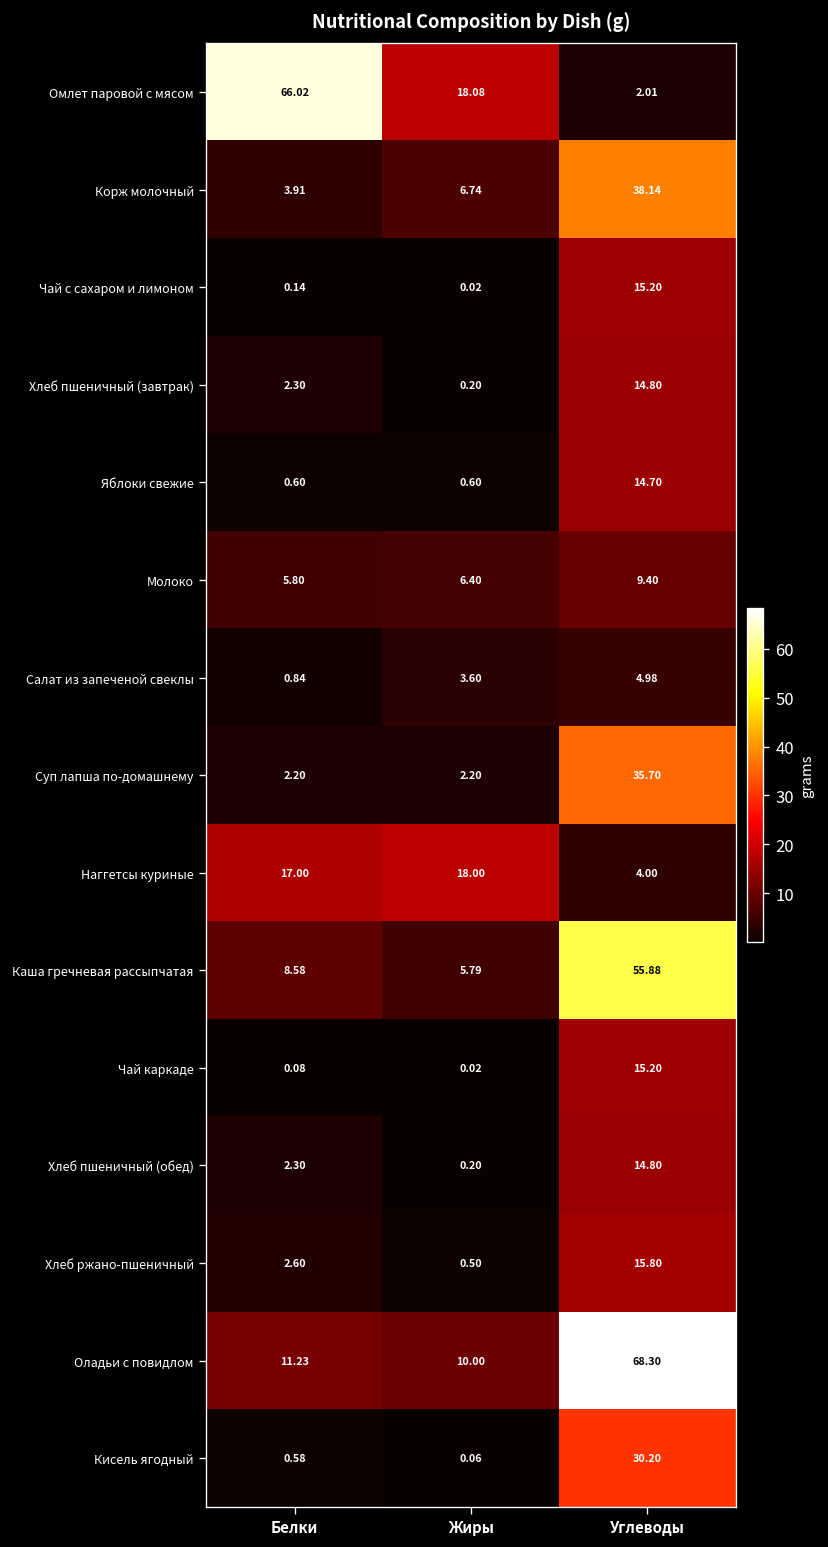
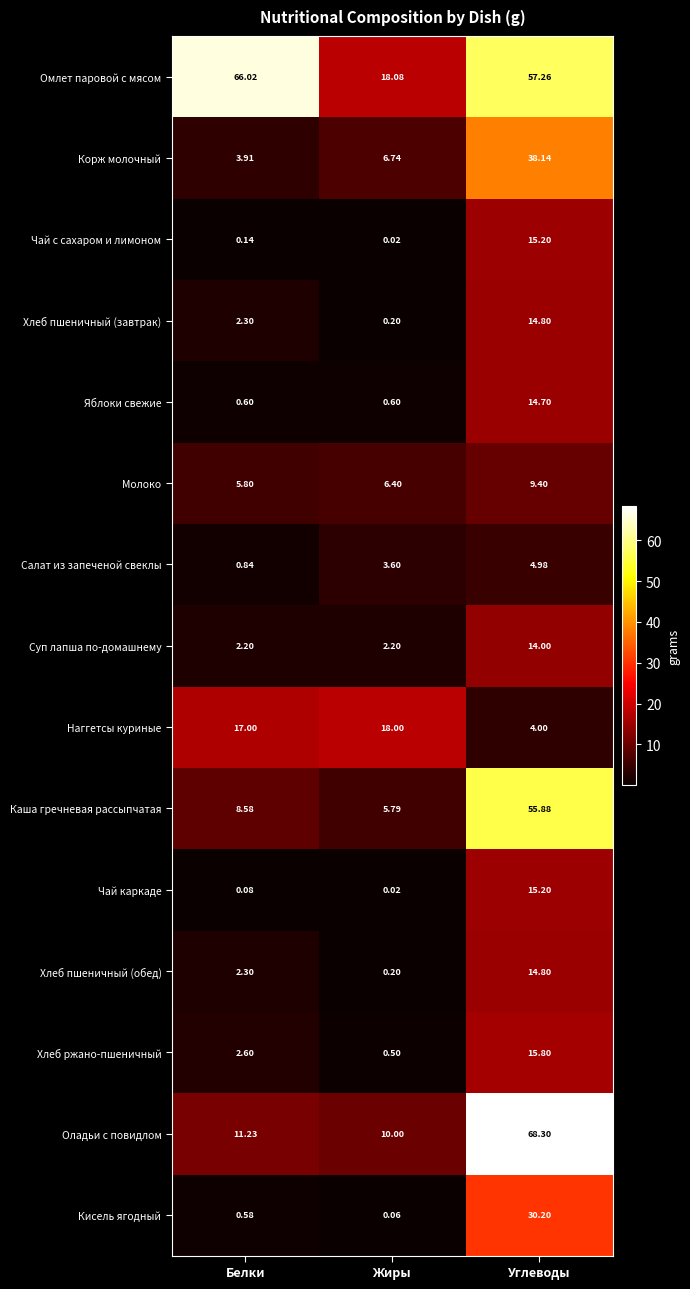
Омлет паровой с мясом, Углеводы: 2.01 -> 57.26
Суп лапша по-домашнему, Углеводы: 35.70 -> 14.00
